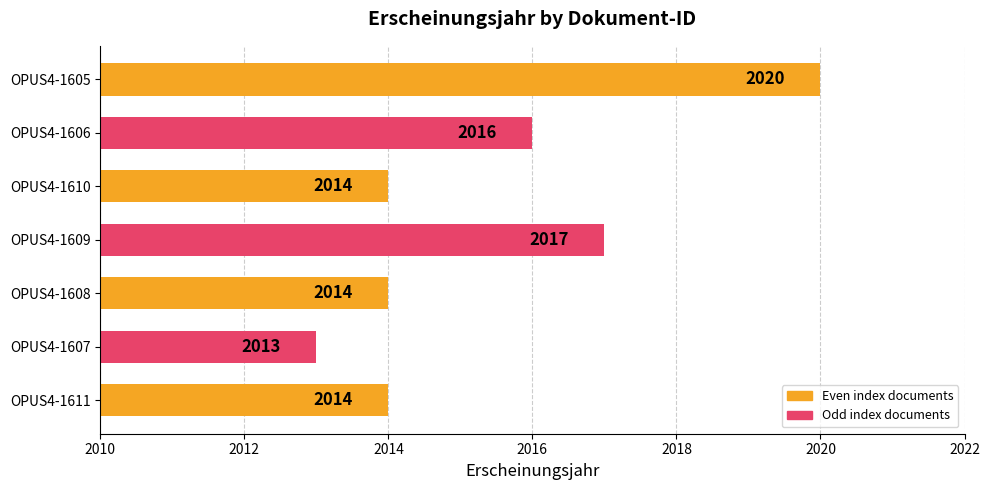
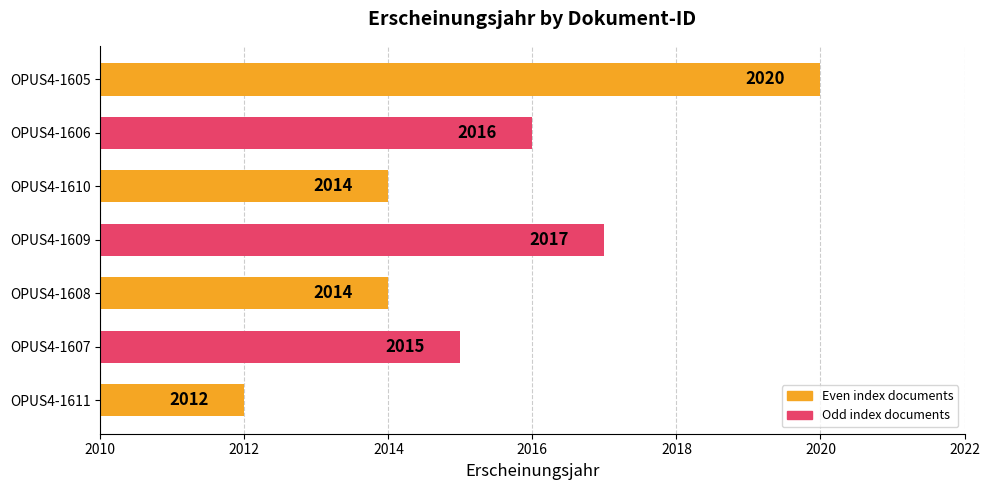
OPUS4-1607: 2013 -> 2015
OPUS4-1611: 2014 -> 2012
